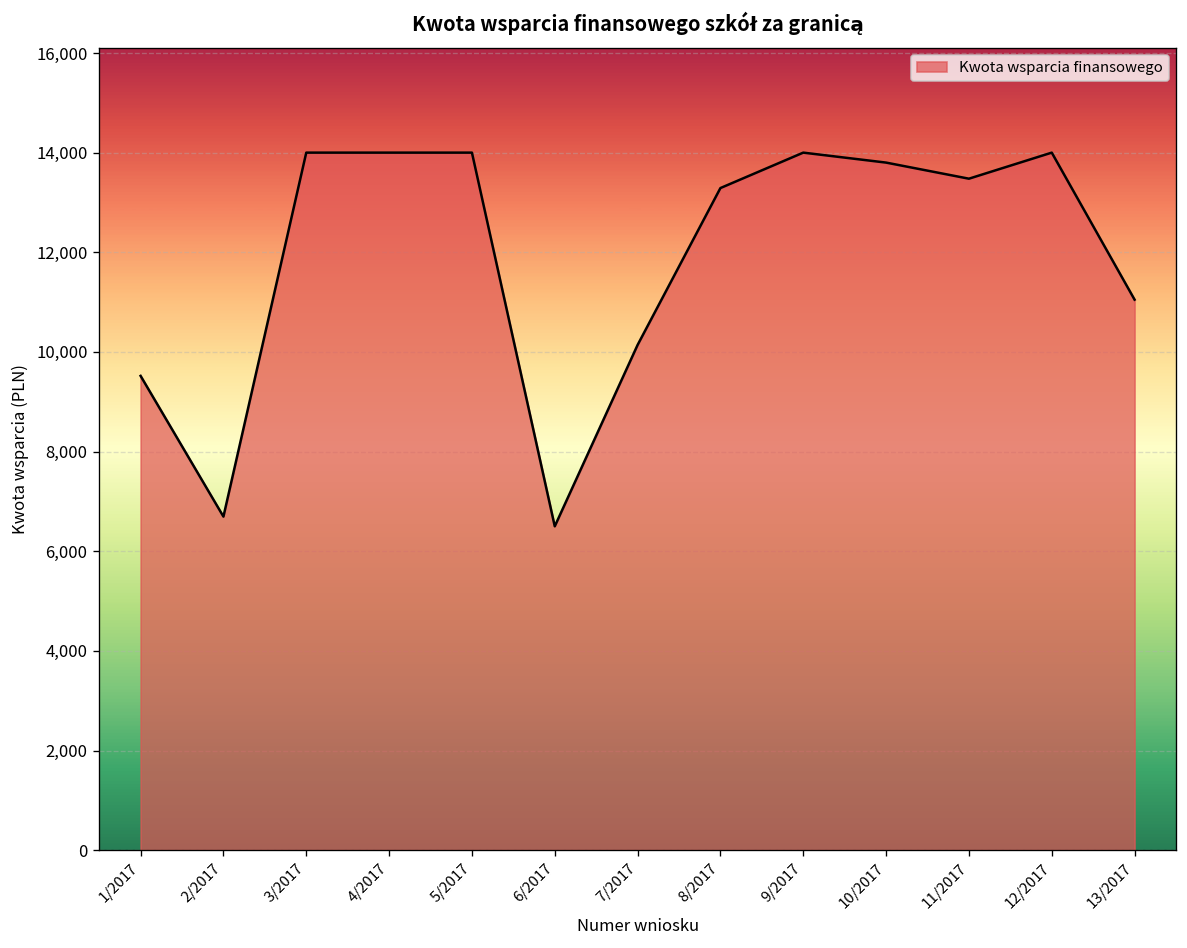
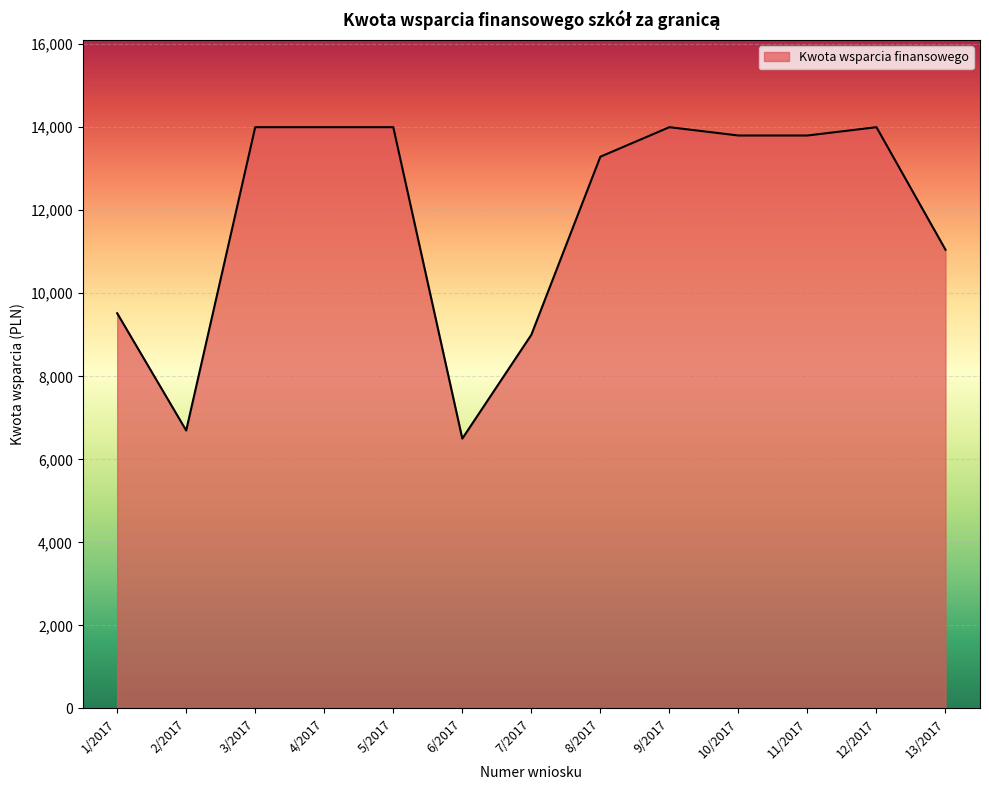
7/2017: 10,100 -> 9,000
11/2017: 13,500 -> 13,800
